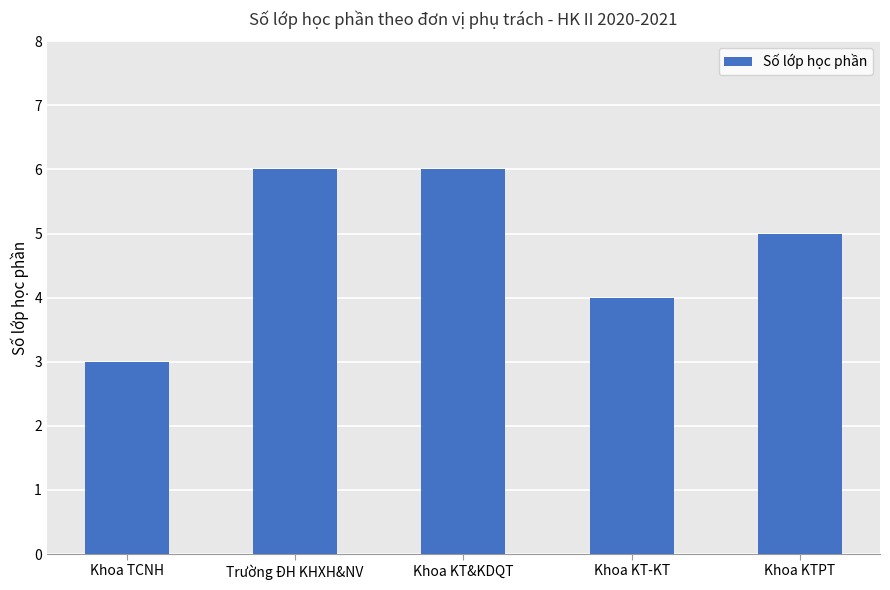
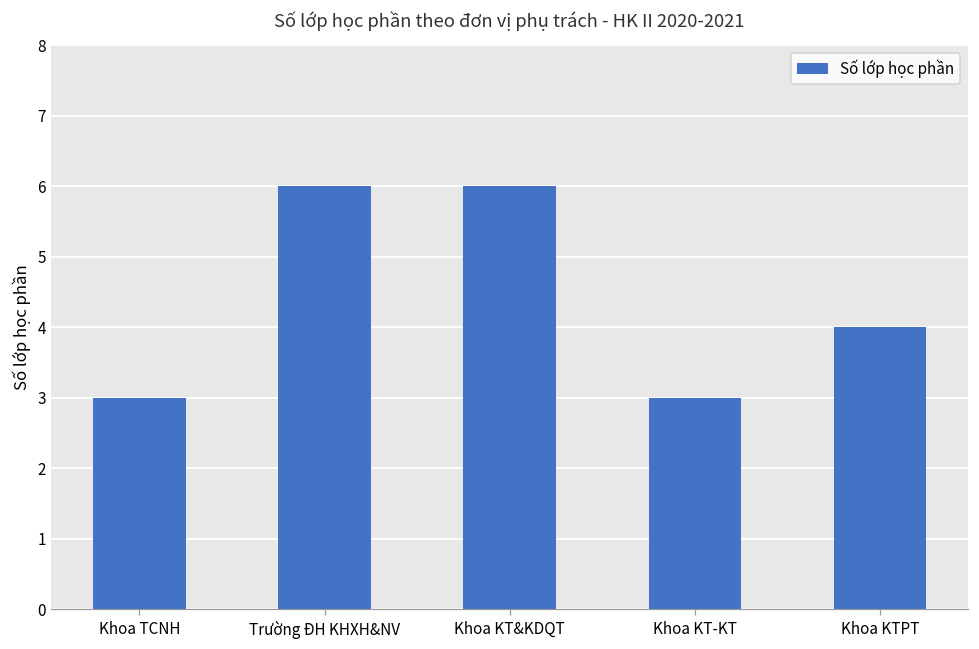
Khoa KT-KT: 4 -> 3
Khoa KTPT: 5 -> 4
